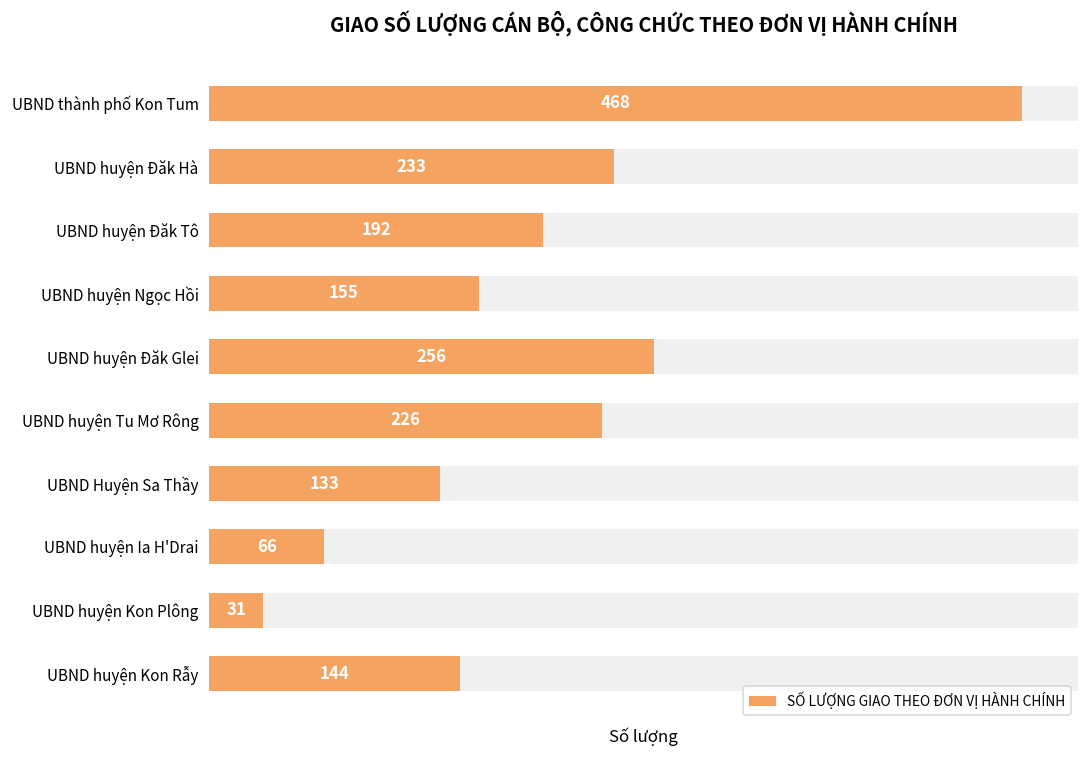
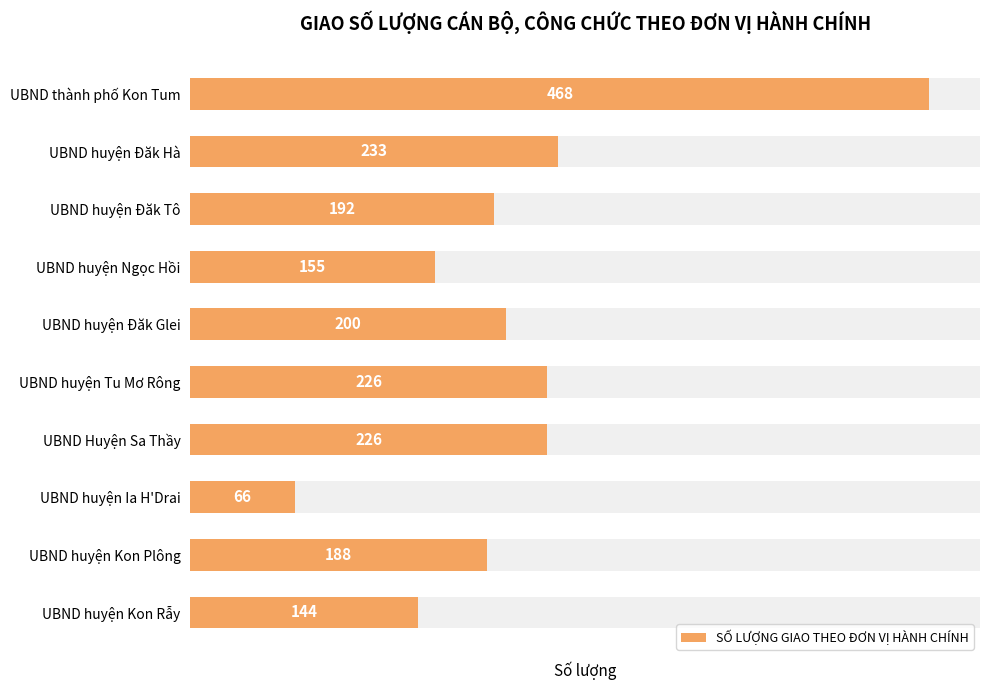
SỐ LƯỢNG GIAO THEO ĐƠN VỊ HÀNH CHÍNH, UBND huyện Đăk Glei: 256 -> 200
SỐ LƯỢNG GIAO THEO ĐƠN VỊ HÀNH CHÍNH, UBND Huyện Sa Thầy: 133 -> 226
SỐ LƯỢNG GIAO THEO ĐƠN VỊ HÀNH CHÍNH, UBND huyện Kon Plông: 31 -> 188
